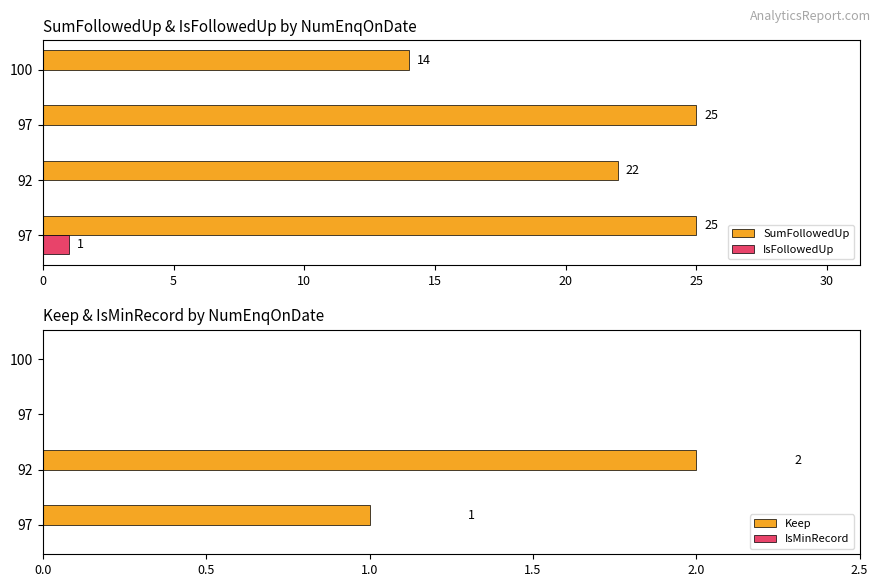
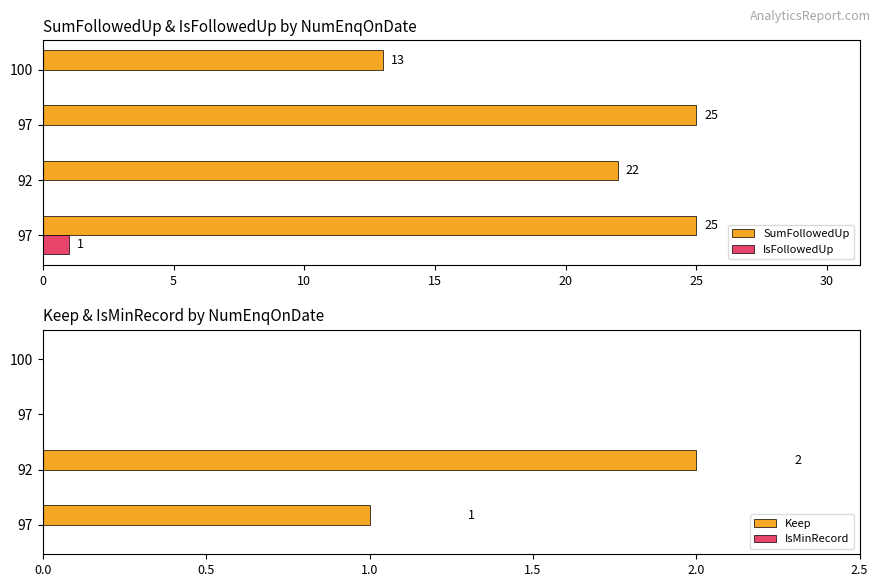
SumFollowedUp & IsFollowedUp by NumEnqOnDate, SumFollowedUp, 100: 14 -> 13
